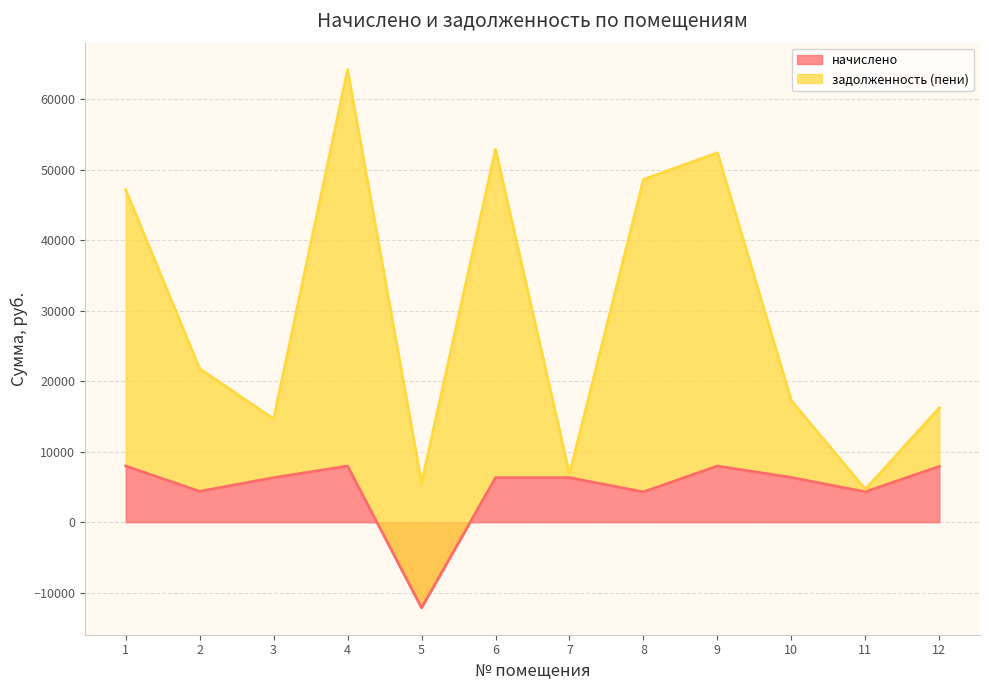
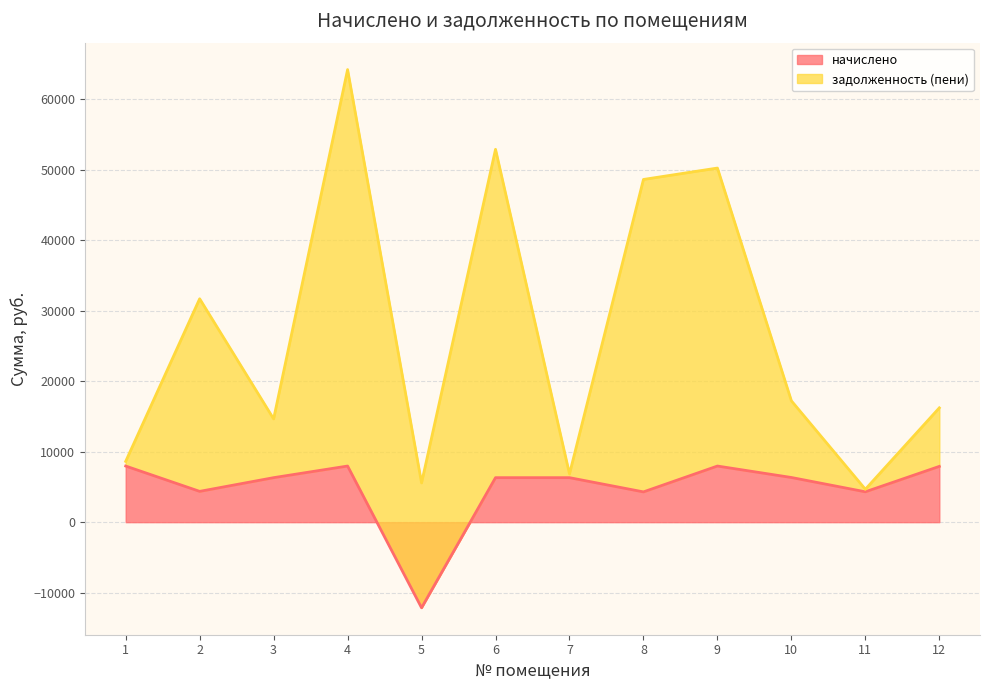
задолженность (пени), 1: 39000 -> 1000
задолженность (пени), 2: 17000 -> 27000
задолженность (пени), 9: 44000 -> 42000
